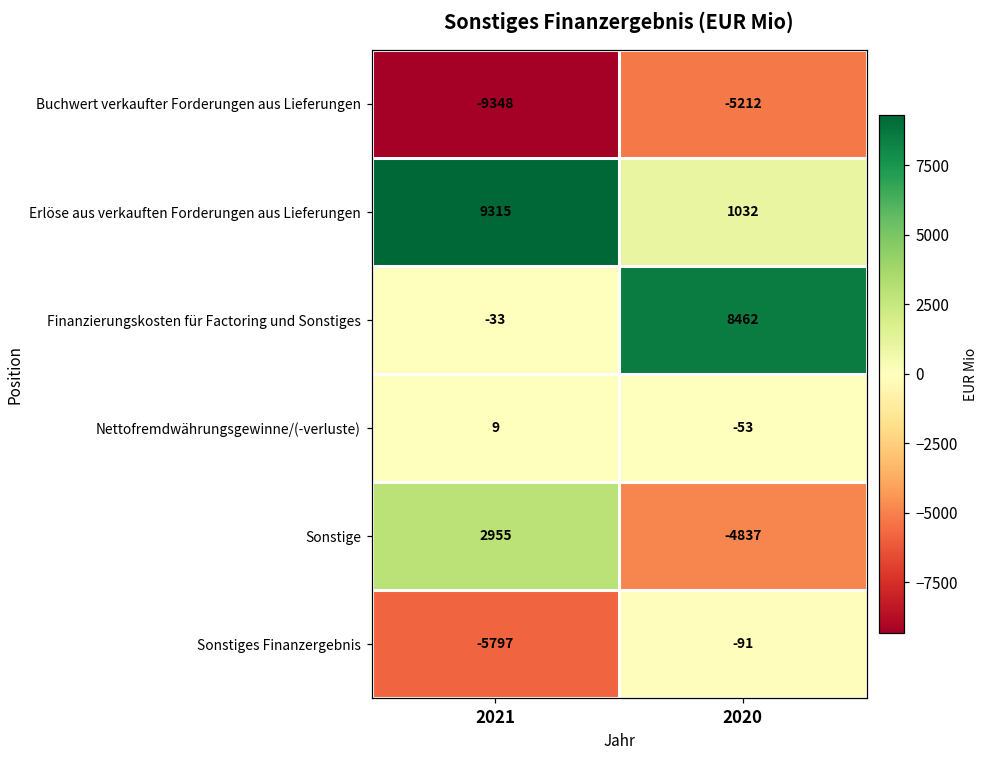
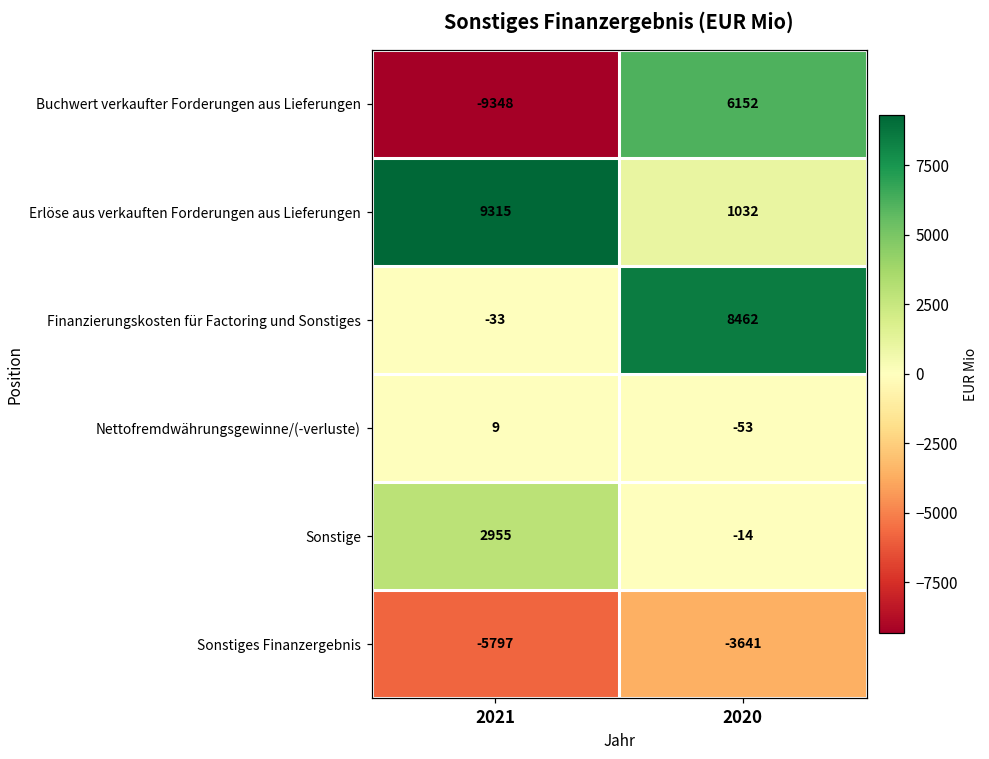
Buchwert verkaufter Forderungen aus Lieferungen, 2020: -5212 -> 6152
Sonstige, 2020: -4837 -> -14
Sonstiges Finanzergebnis, 2020: -91 -> -3641
